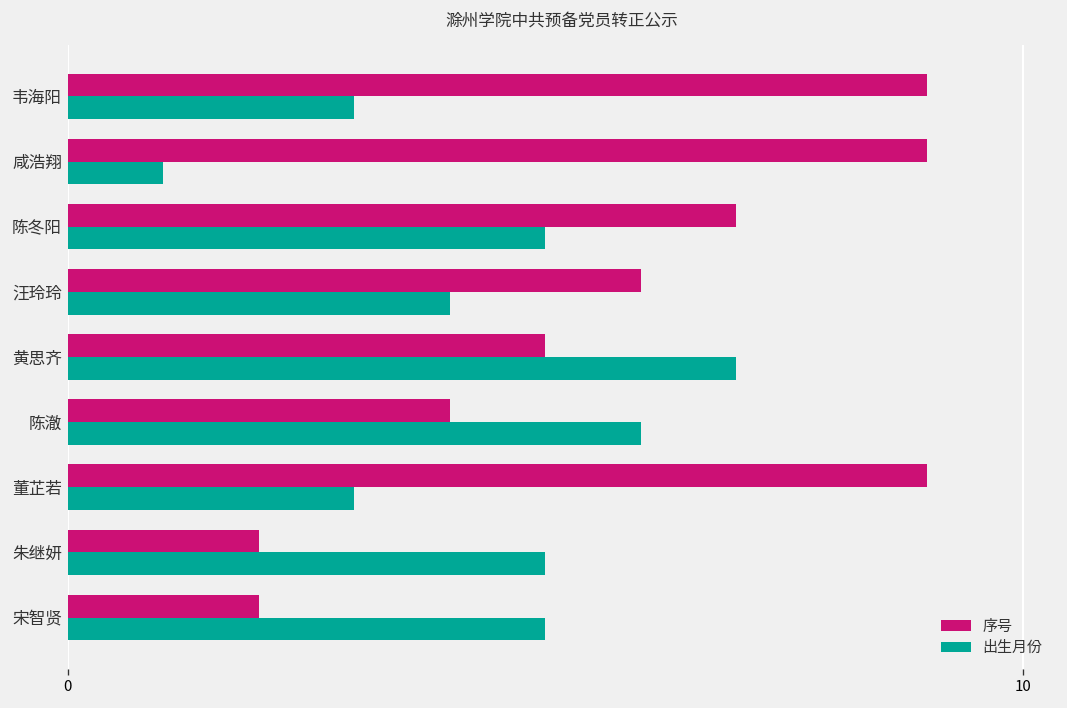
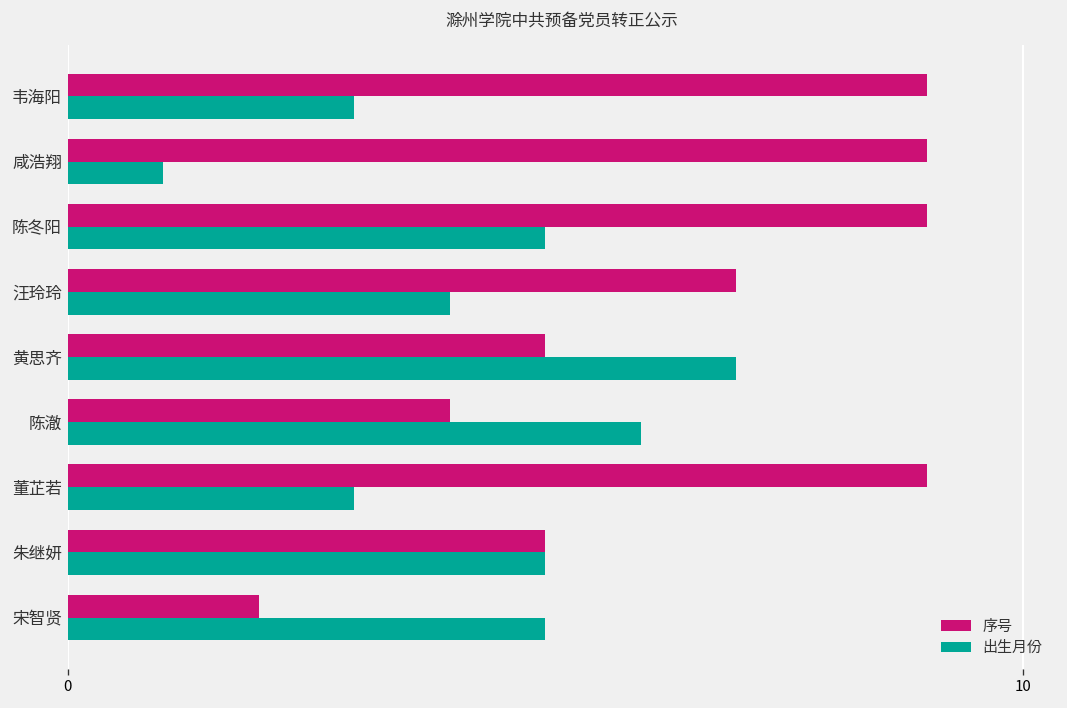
序号, 陈冬阳: 7 -> 9
序号, 汪玲玲: 6 -> 7
序号, 朱继妍: 2 -> 5
